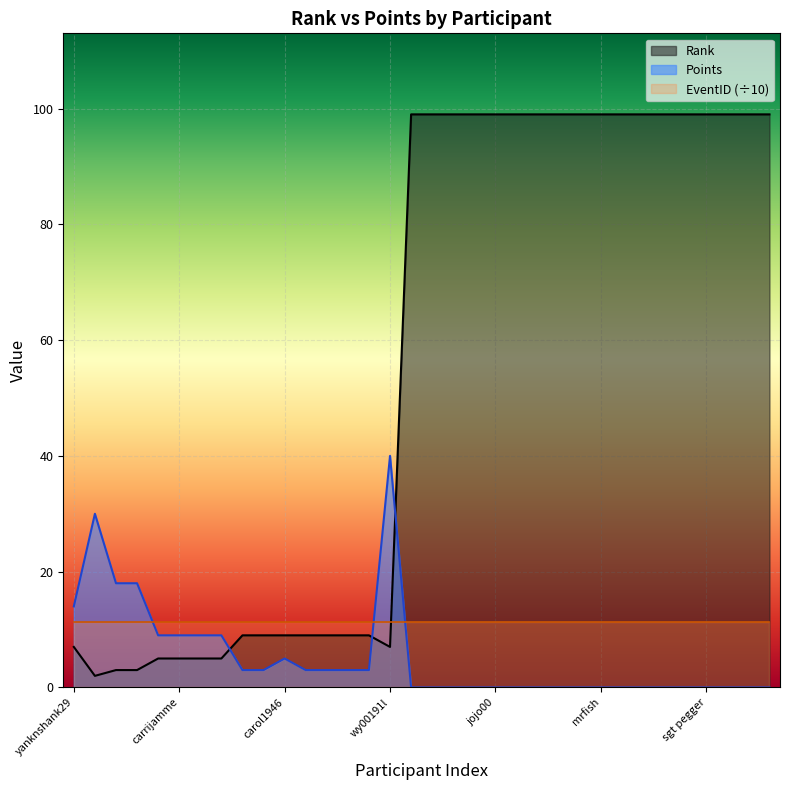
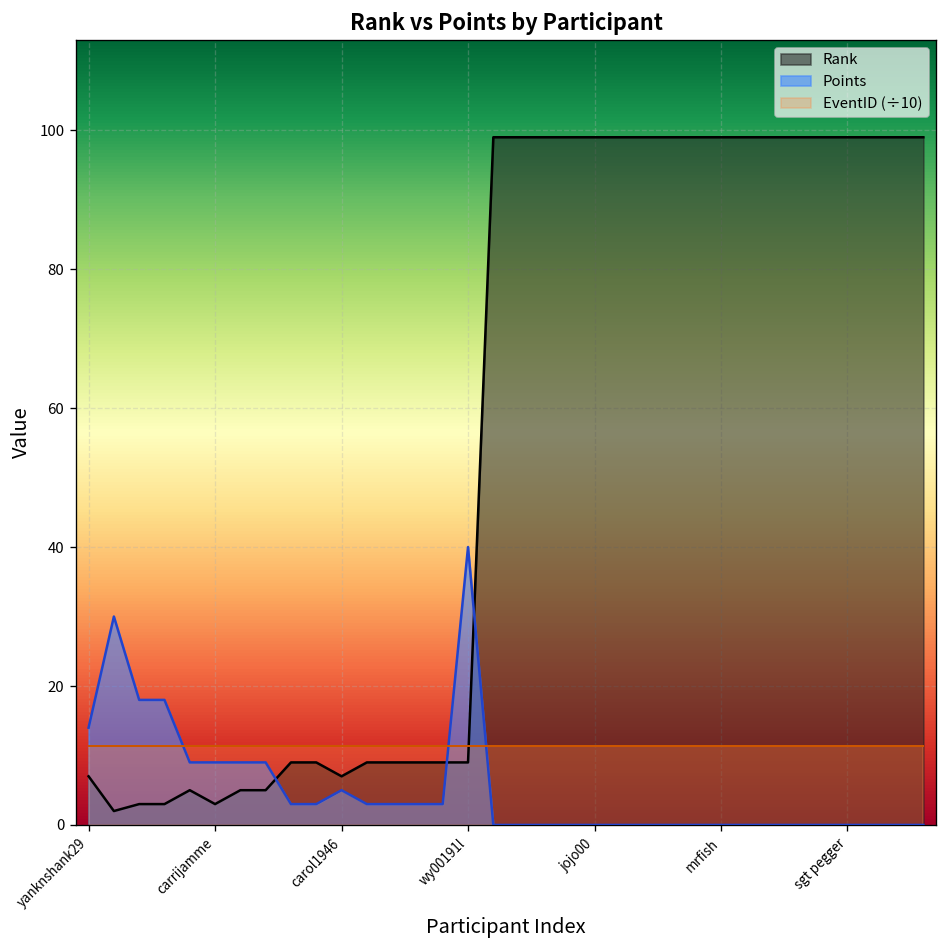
Rank, carrijamme: 5 -> 3
Rank, carol1946: 9 -> 7
Rank, wy00191l: 7 -> 9
